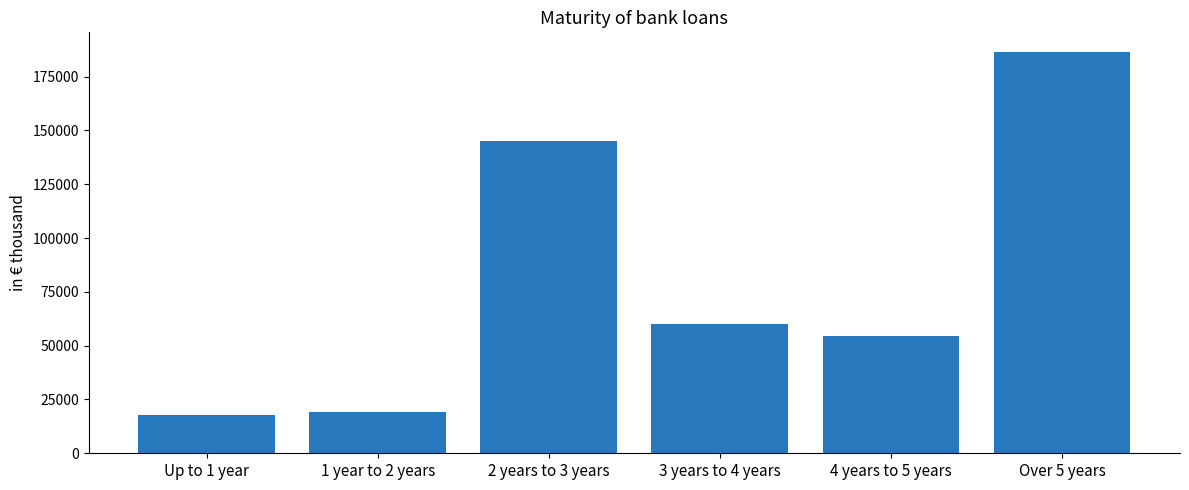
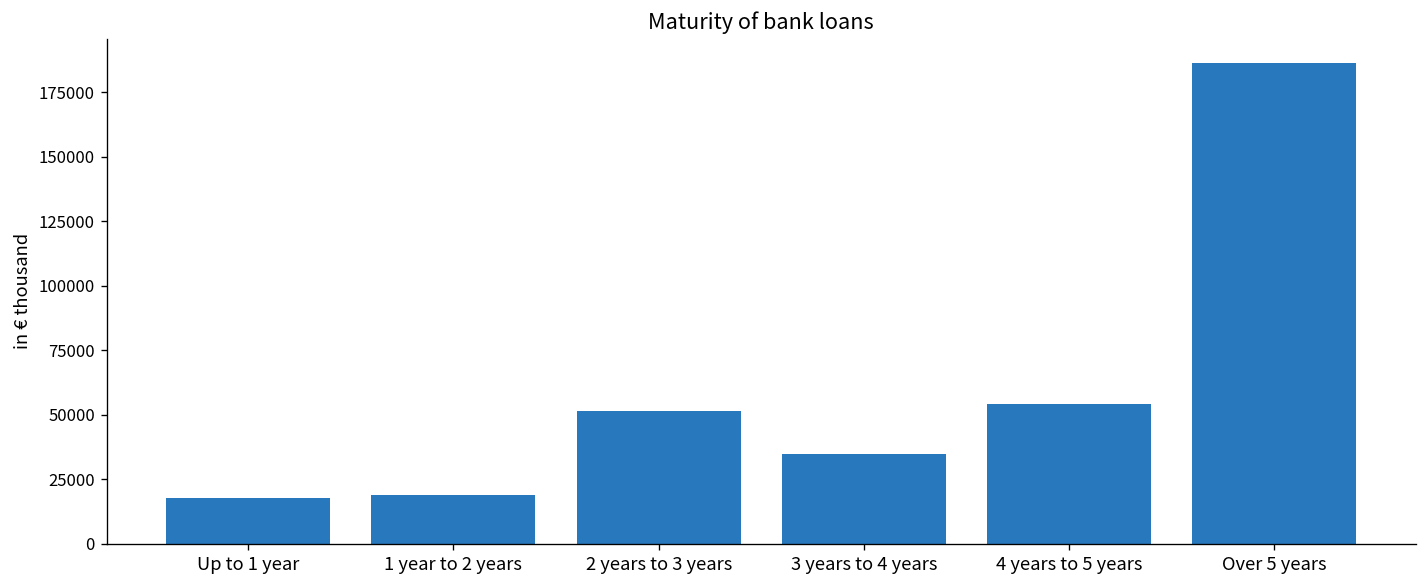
2 years to 3 years: 145000 -> 52000
3 years to 4 years: 60000 -> 35000
